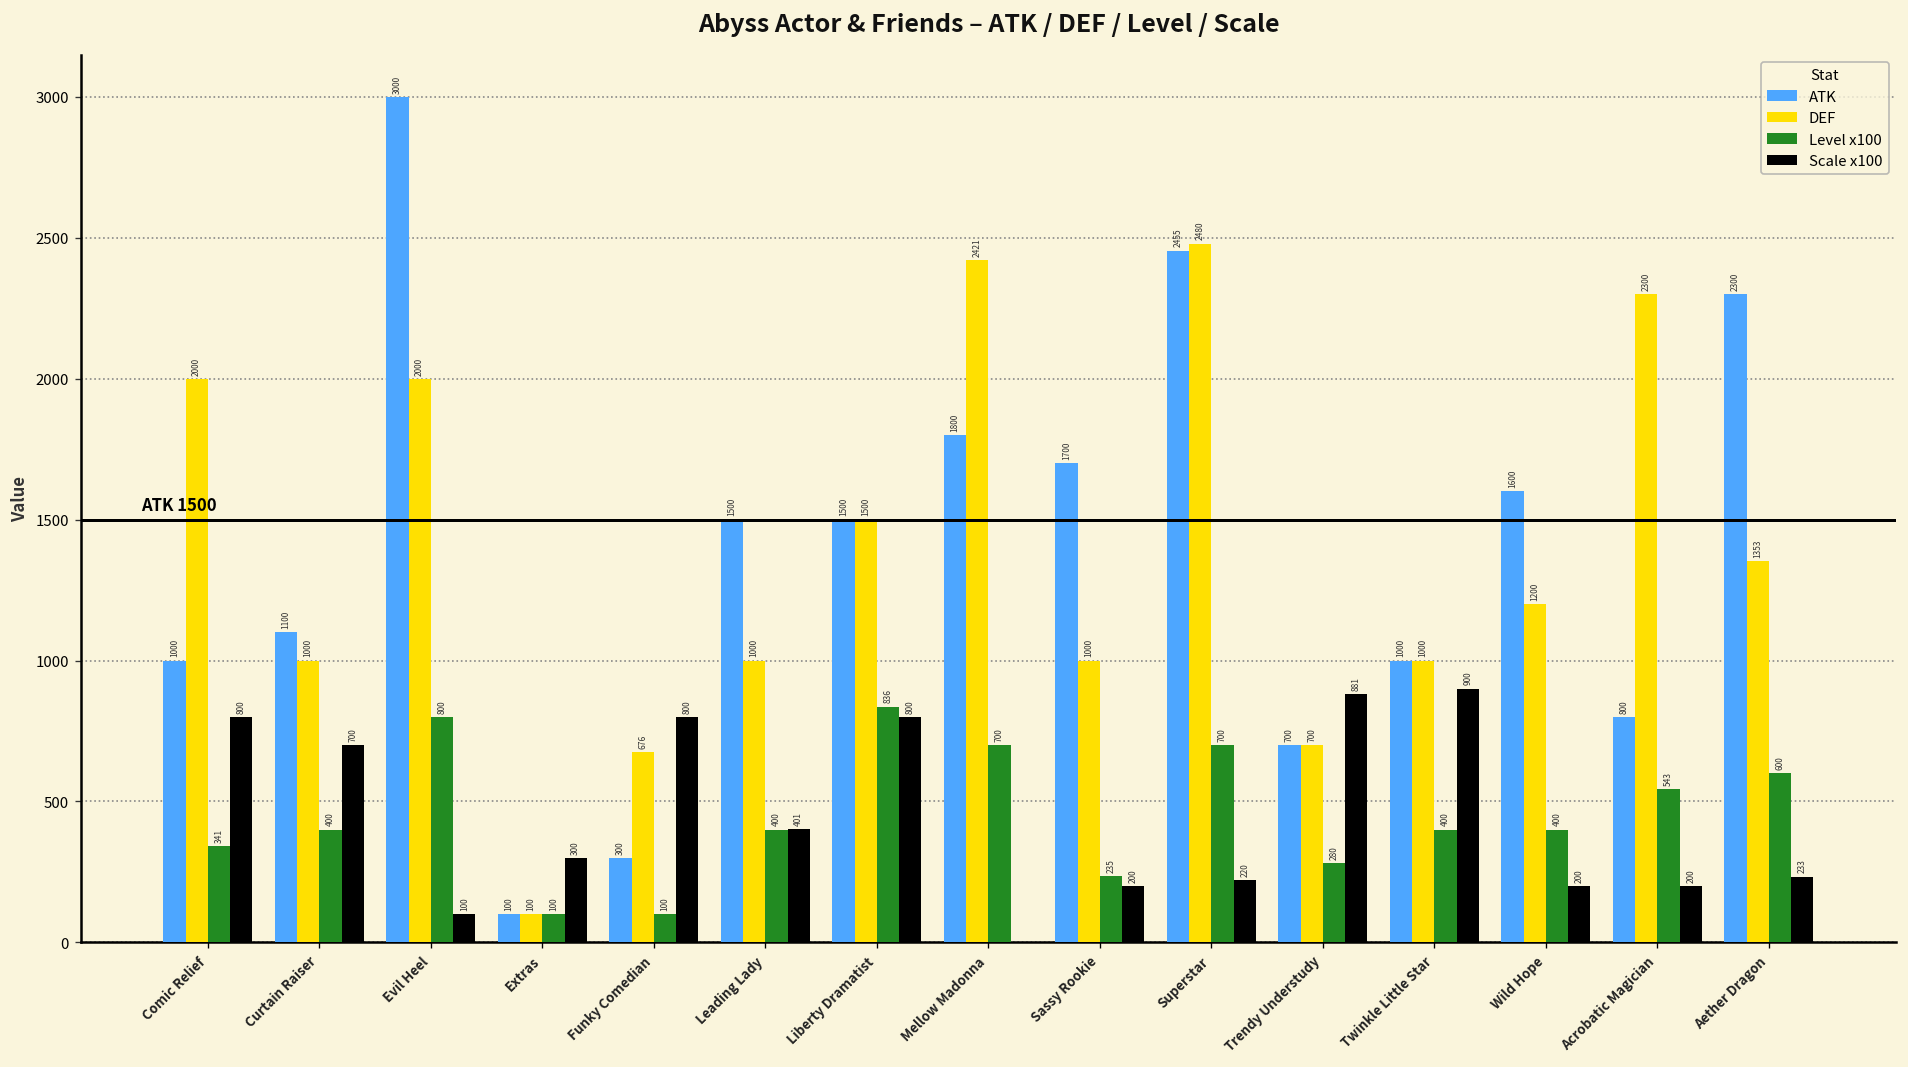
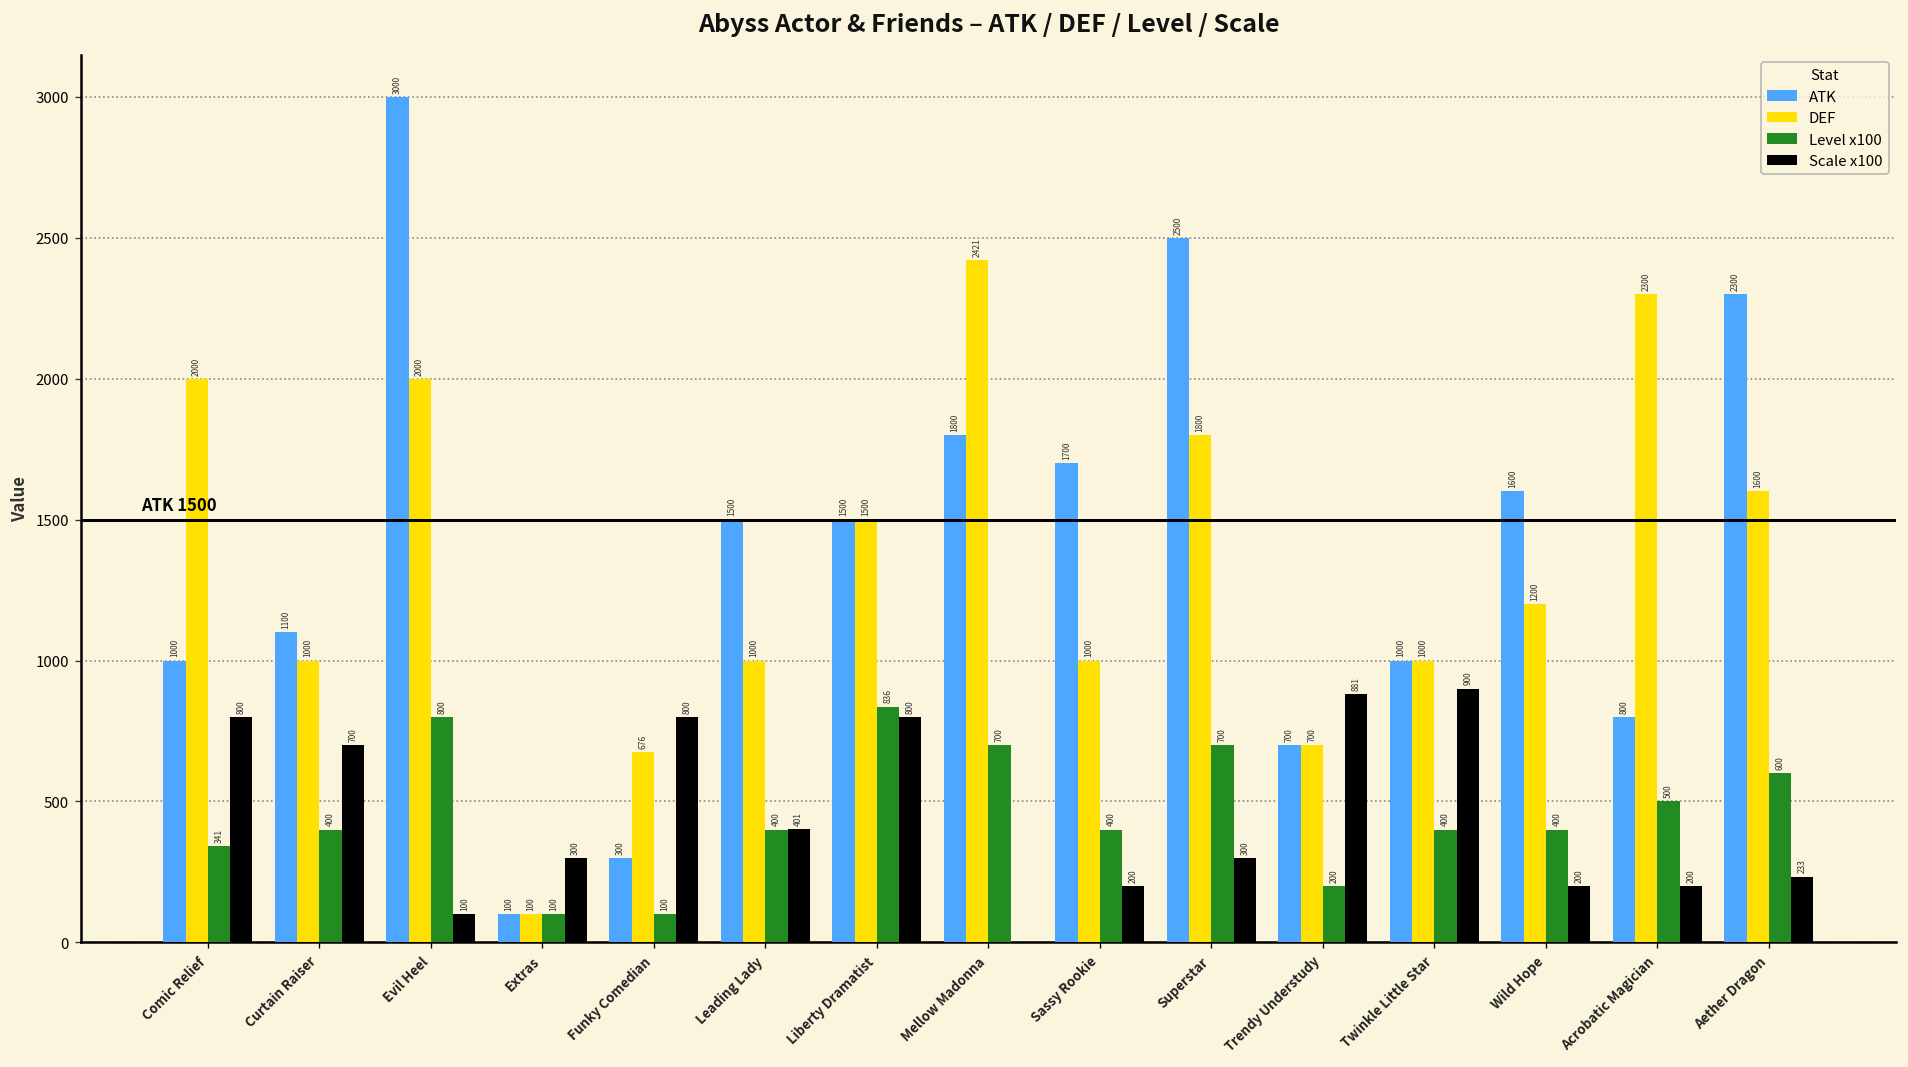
Level x100, Sassy Rookie: 235 -> 400
ATK, Superstar: 2455 -> 2500
DEF, Superstar: 2480 -> 1800
Scale x100, Superstar: 220 -> 300
Level x100, Trendy Understudy: 280 -> 200
Level x100, Acrobatic Magician: 543 -> 500
DEF, Aether Dragon: 1353 -> 1600
